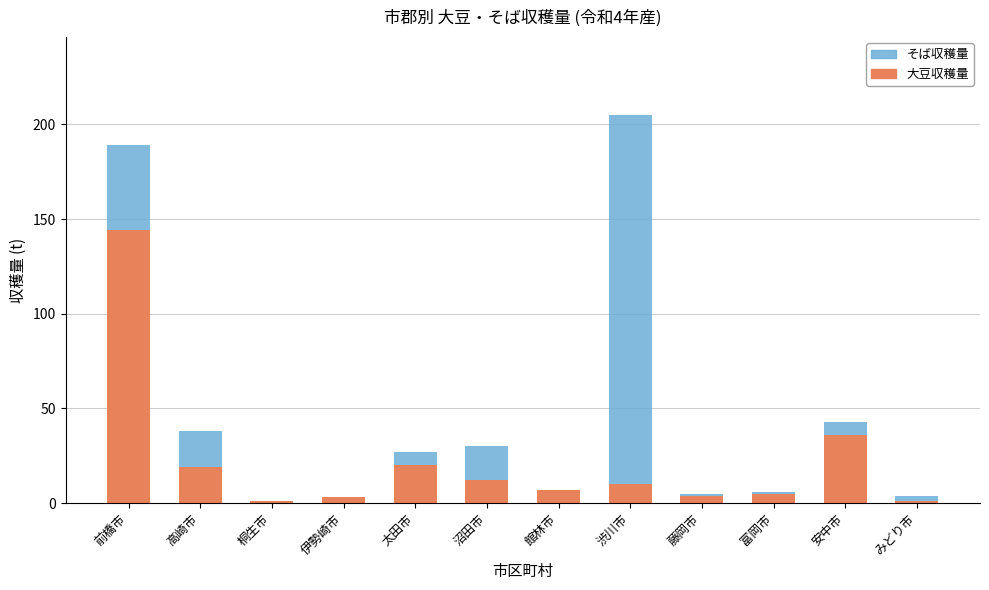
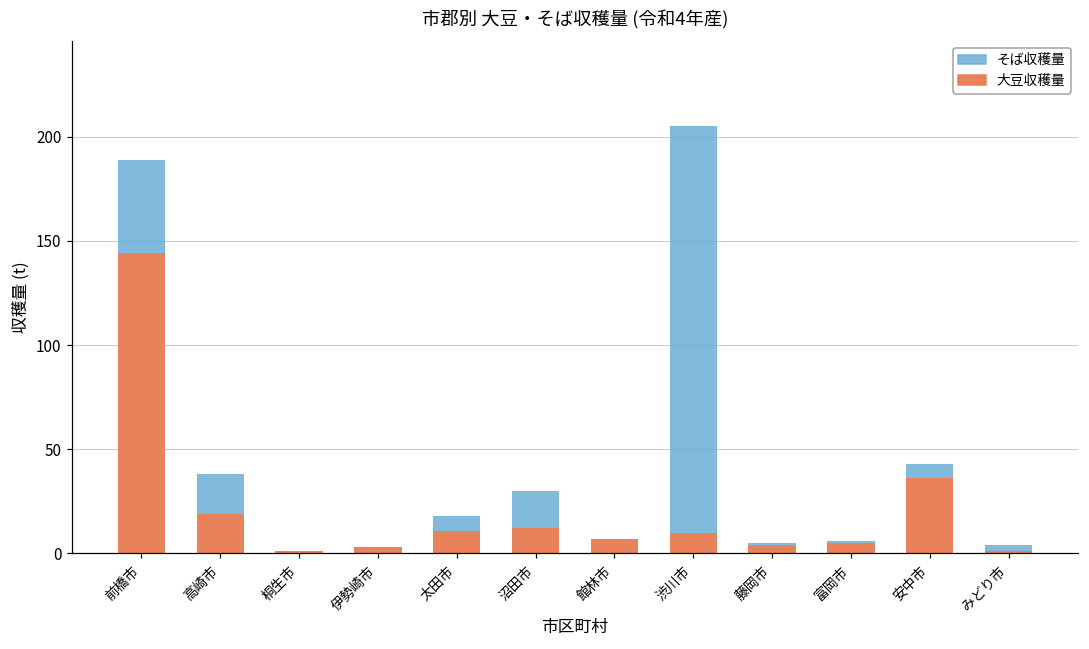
大豆収穫量, 太田市: 20 -> 11
